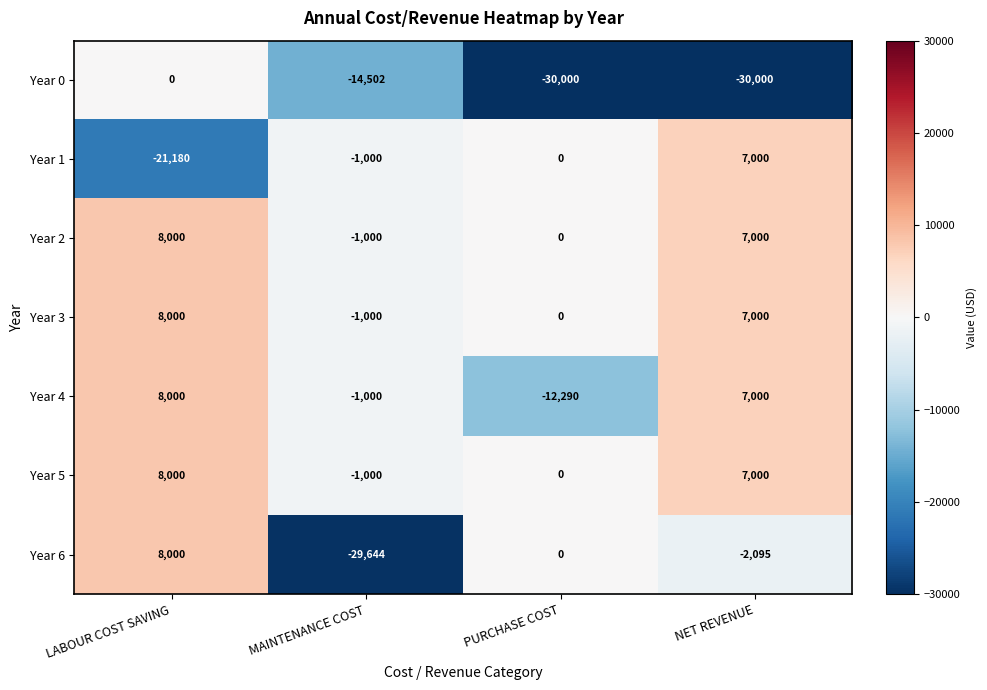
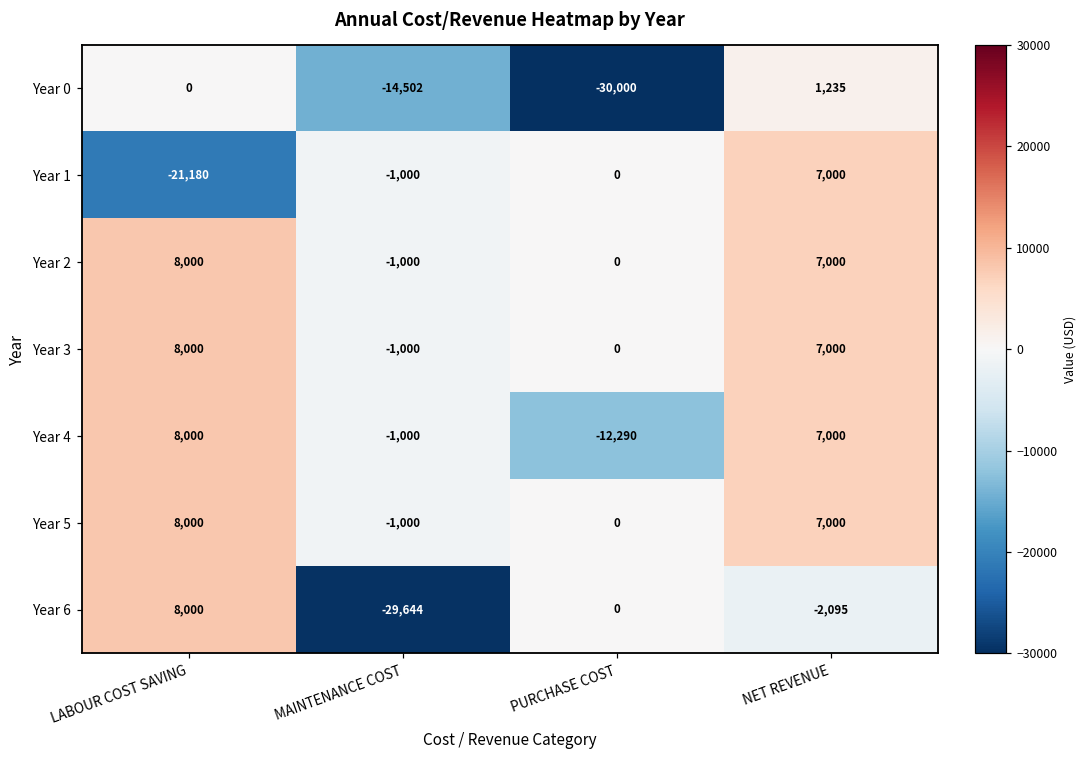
Year 0, NET REVENUE: -30,000 -> 1,235
